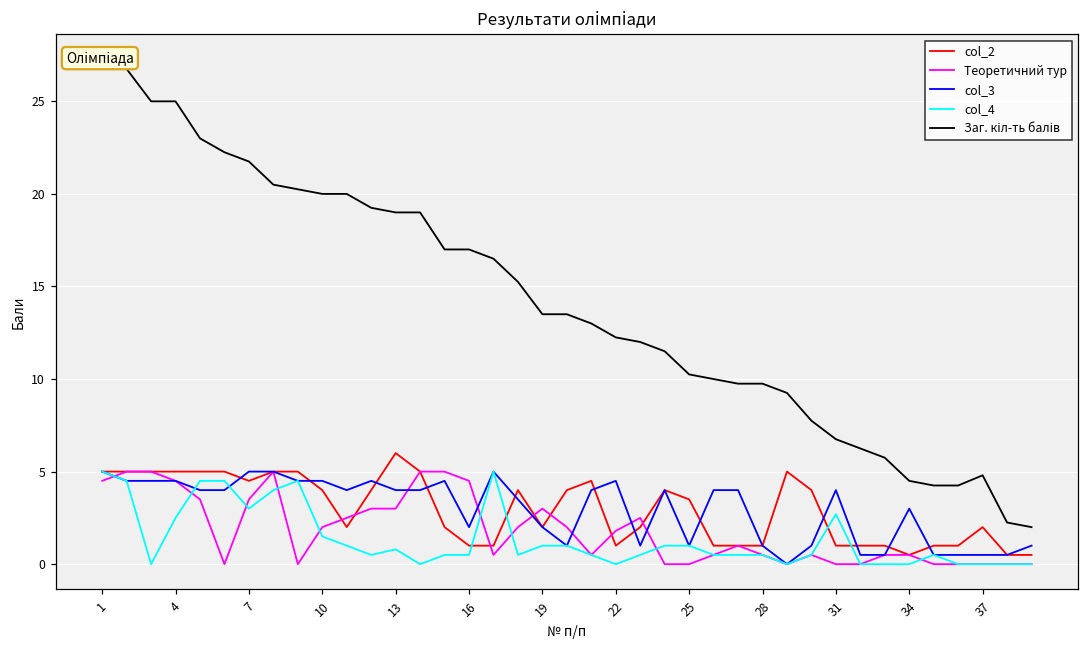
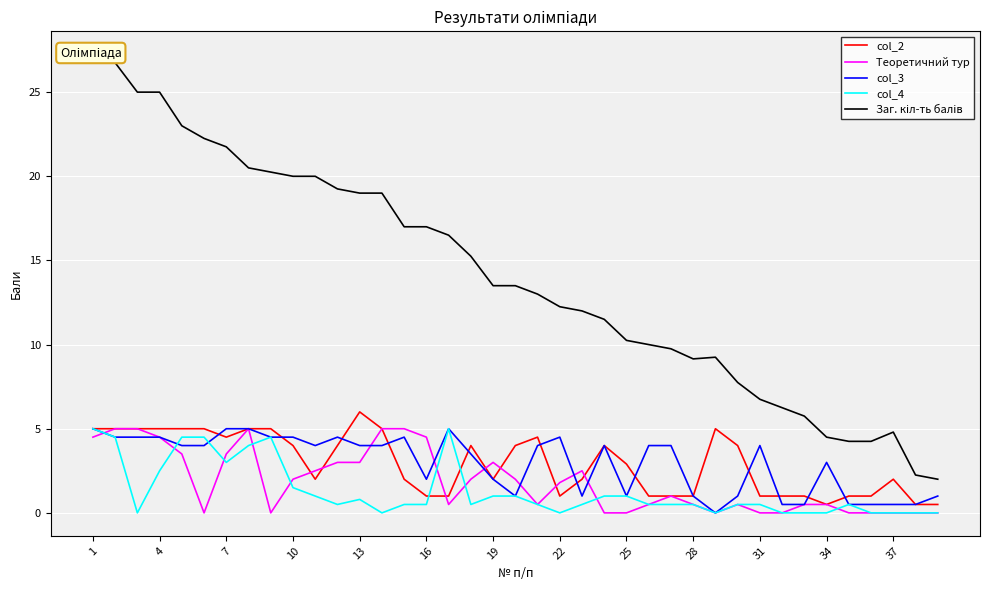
col_2, 25: 3.5 -> 2.9
Заг. кіл-ть балів, 28: 9.8 -> 9.2
col_4, 31: 2.7 -> 0.5
